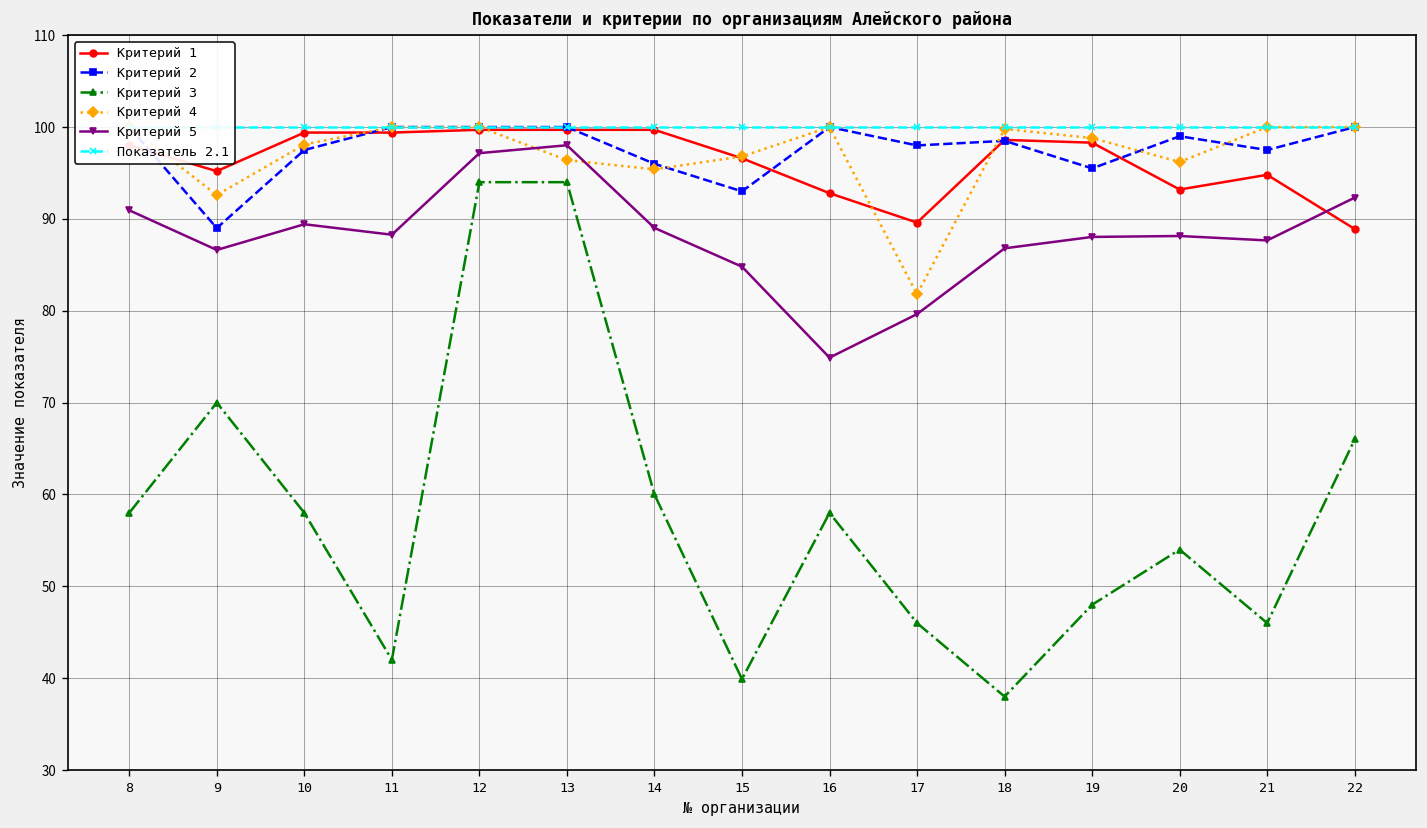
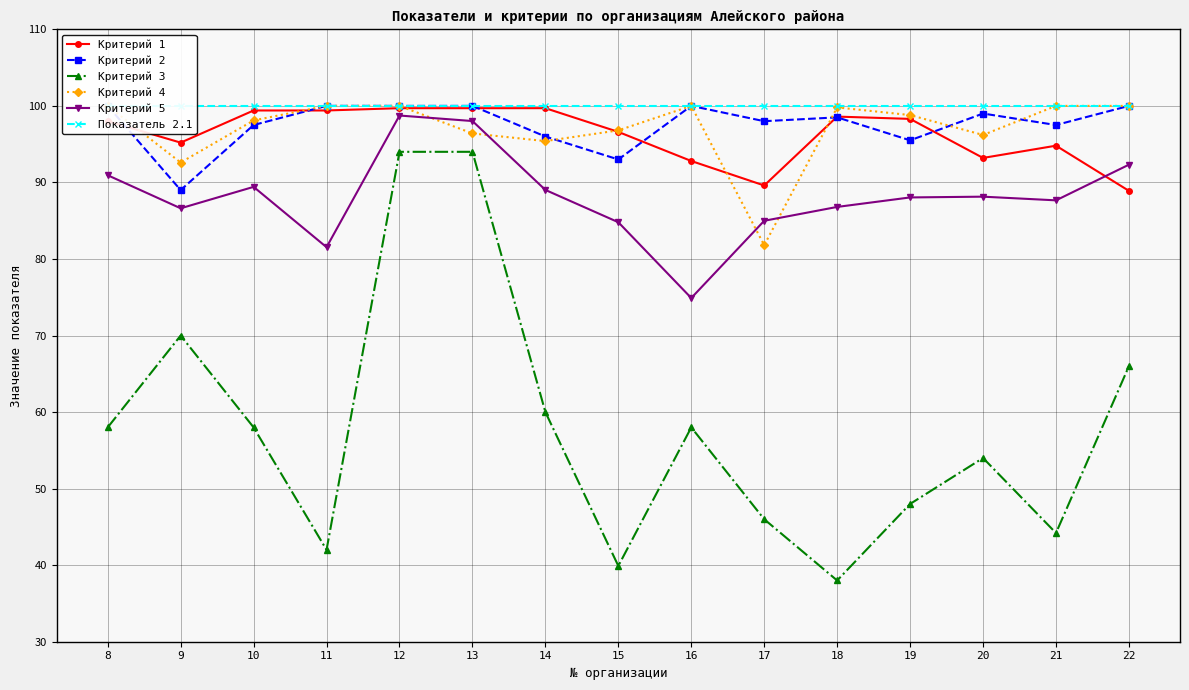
Критерий 5, 11: 88 -> 82
Критерий 5, 12: 97 -> 99
Критерий 5, 17: 80 -> 85
Критерий 3, 21: 46 -> 44
